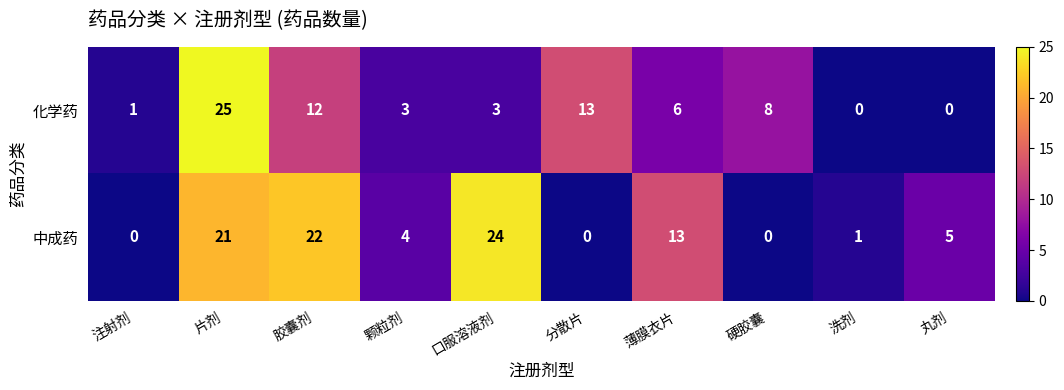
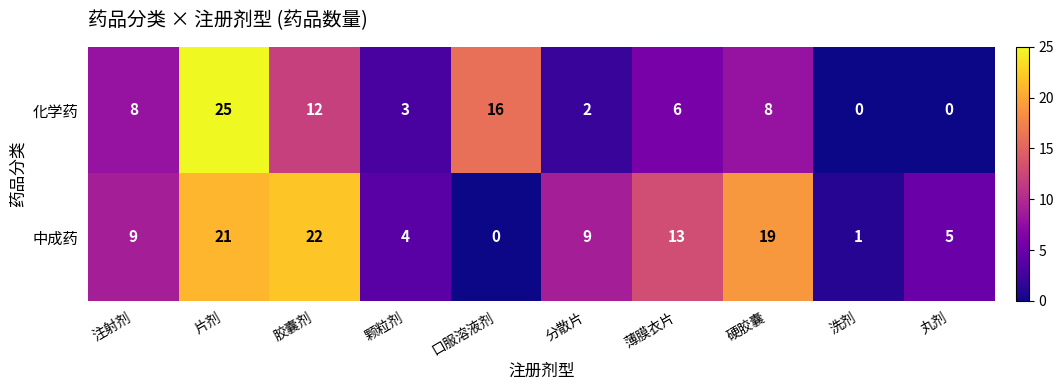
化学药, 注射剂: 1 -> 8
化学药, 口服溶液剂: 3 -> 16
化学药, 分散片: 13 -> 2
中成药, 注射剂: 0 -> 9
中成药, 口服溶液剂: 24 -> 0
中成药, 分散片: 0 -> 9
中成药, 硬胶囊: 0 -> 19
